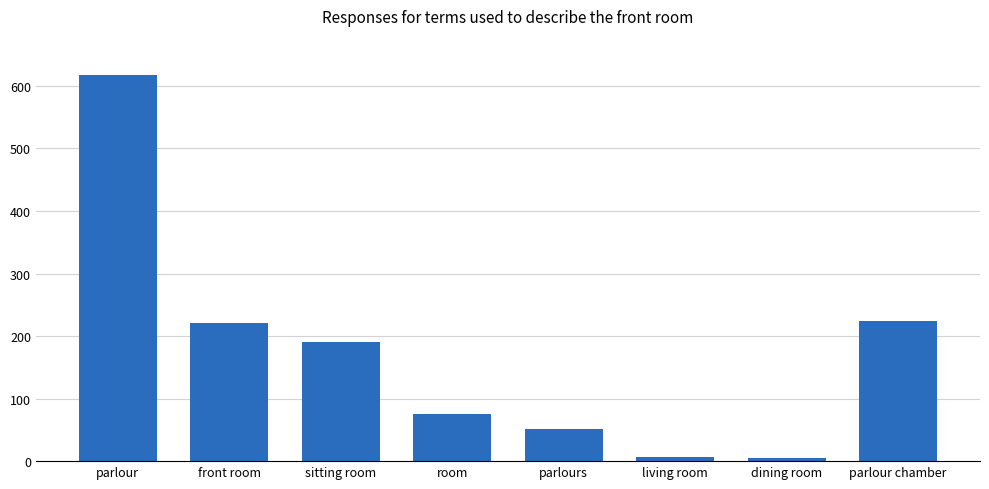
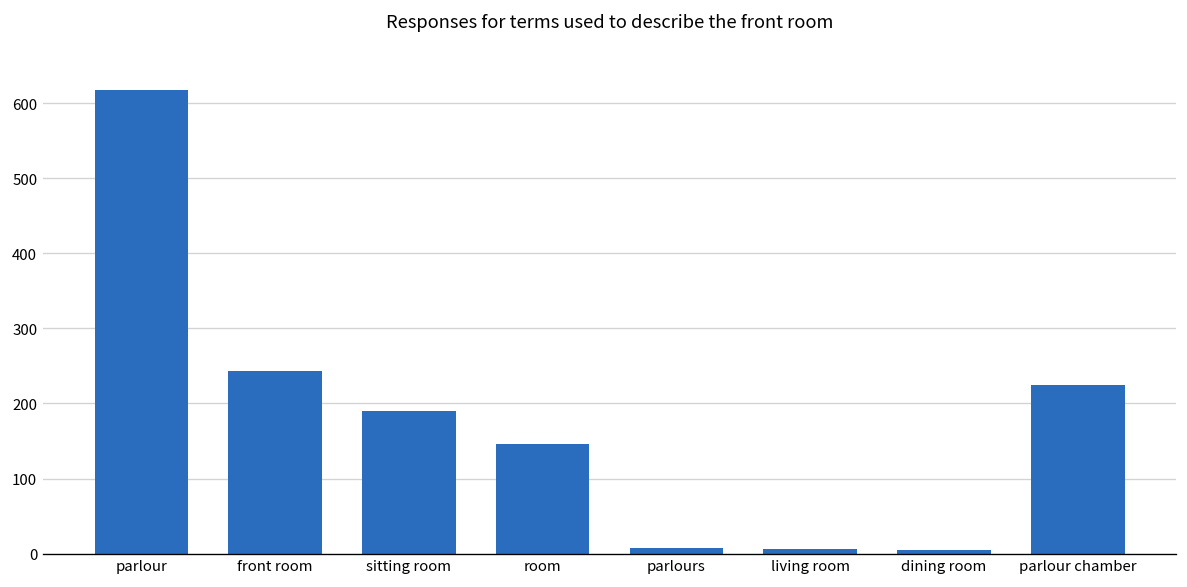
front room: 220 -> 240
room: 80 -> 150
parlours: 50 -> 10
